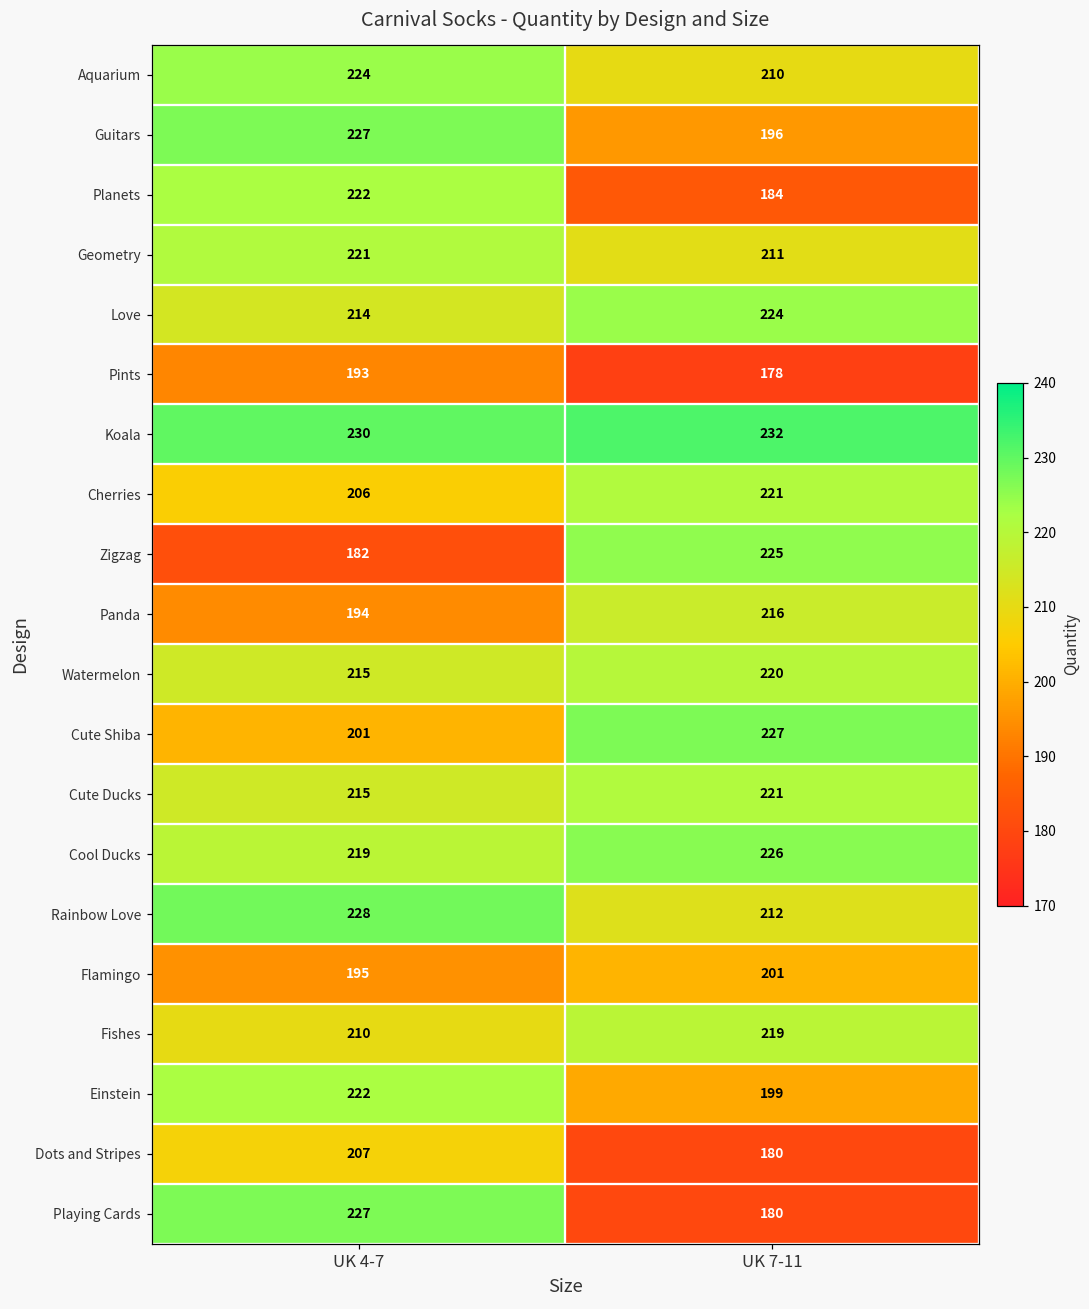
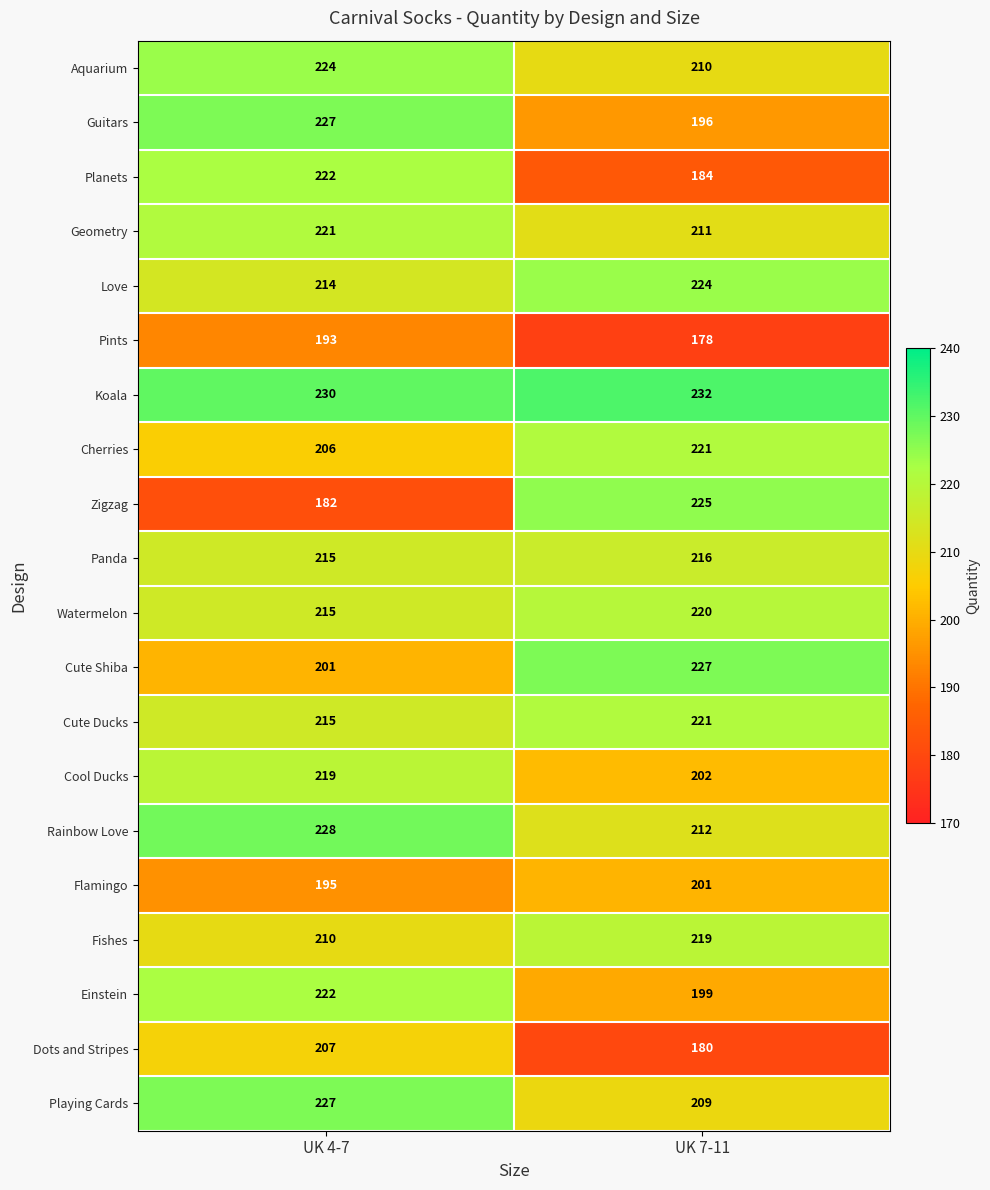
Panda, UK 4-7: 194 -> 215
Cool Ducks, UK 7-11: 226 -> 202
Playing Cards, UK 7-11: 180 -> 209
